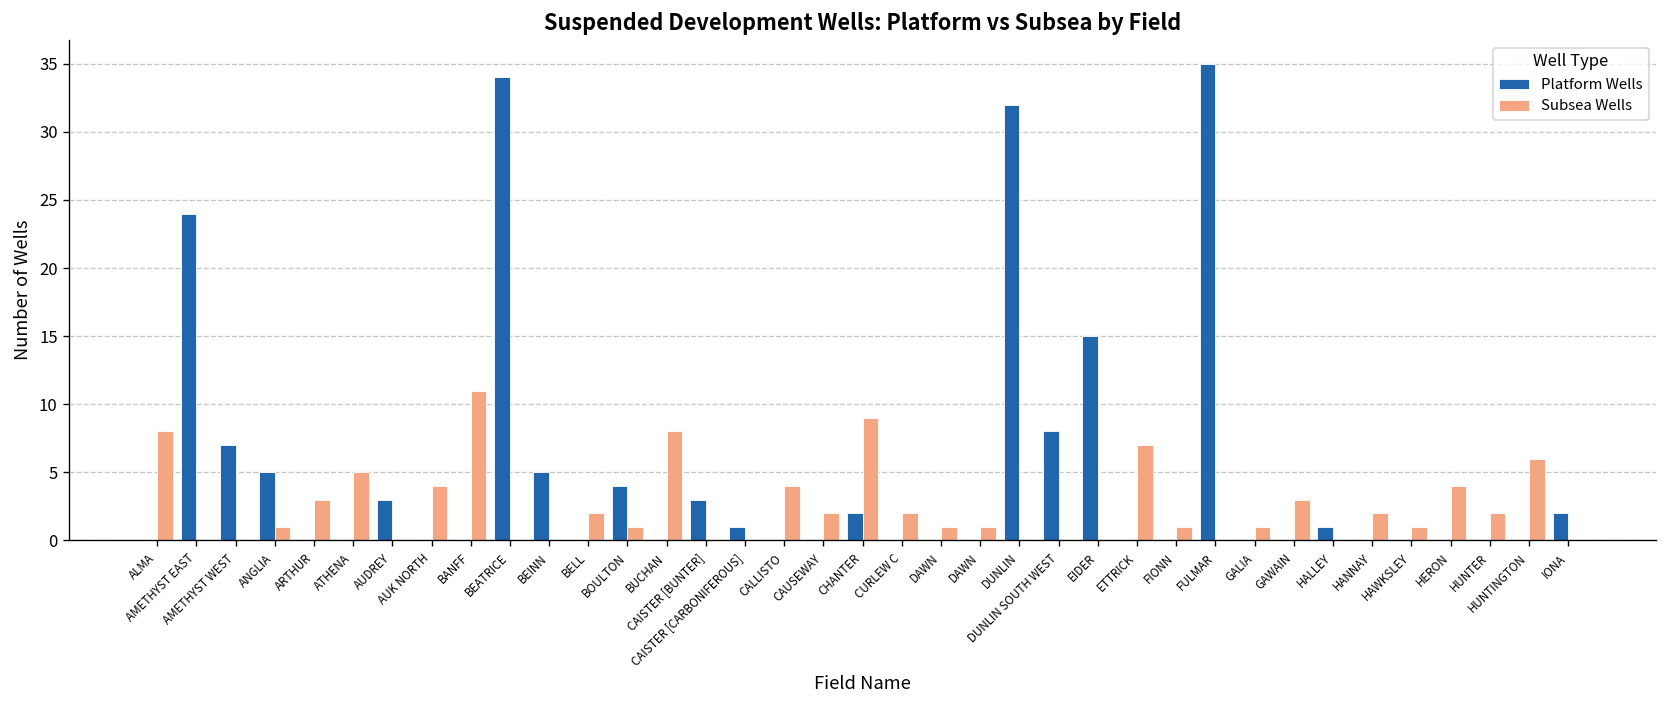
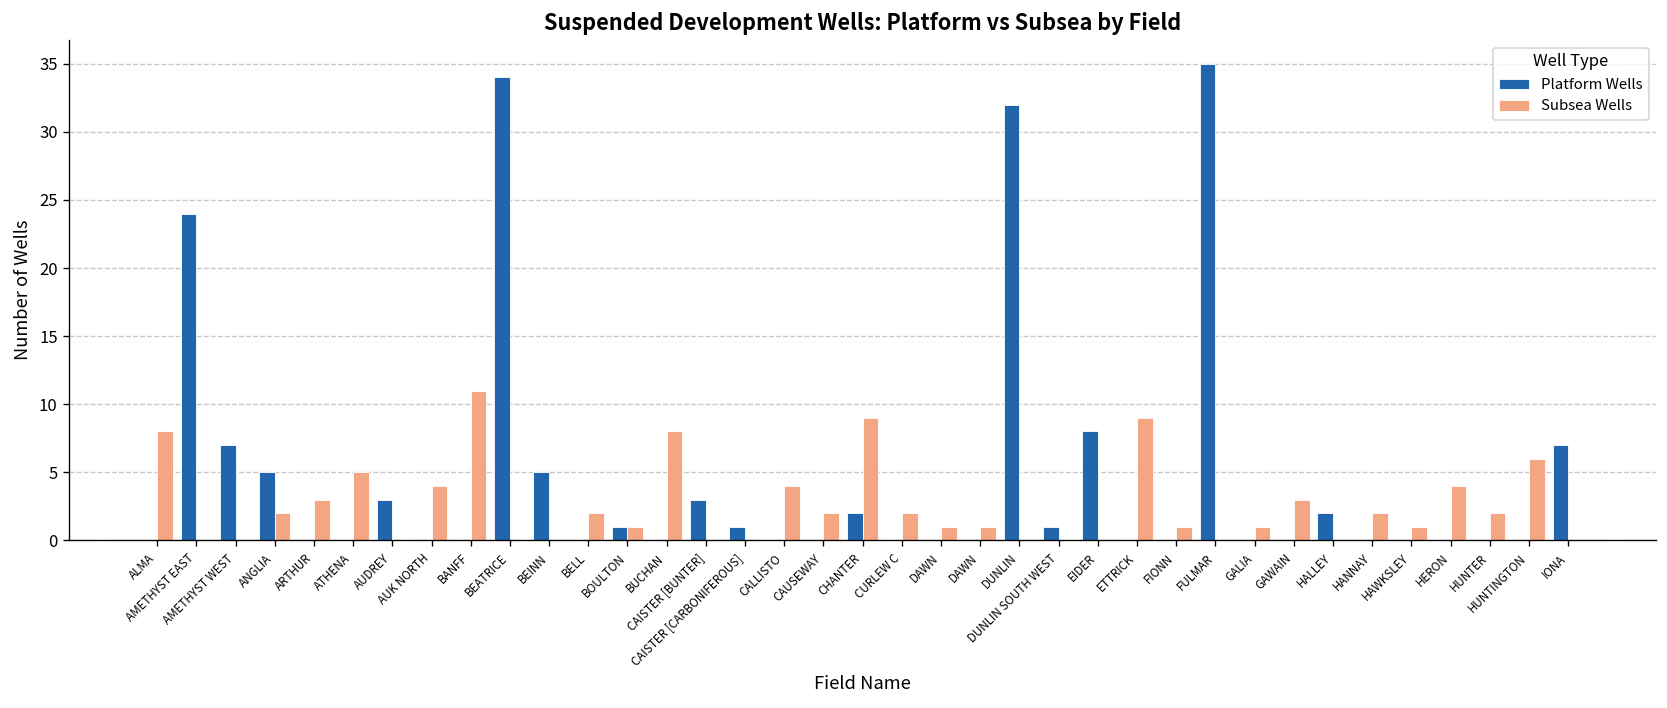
Subsea Wells, ANGLIA: 1 -> 2
Platform Wells, BOULTON: 4 -> 1
Platform Wells, DUNLIN SOUTH WEST: 8 -> 1
Platform Wells, EIDER: 15 -> 8
Subsea Wells, ETTRICK: 7 -> 9
Platform Wells, HALLEY: 1 -> 2
Platform Wells, IONA: 2 -> 7
